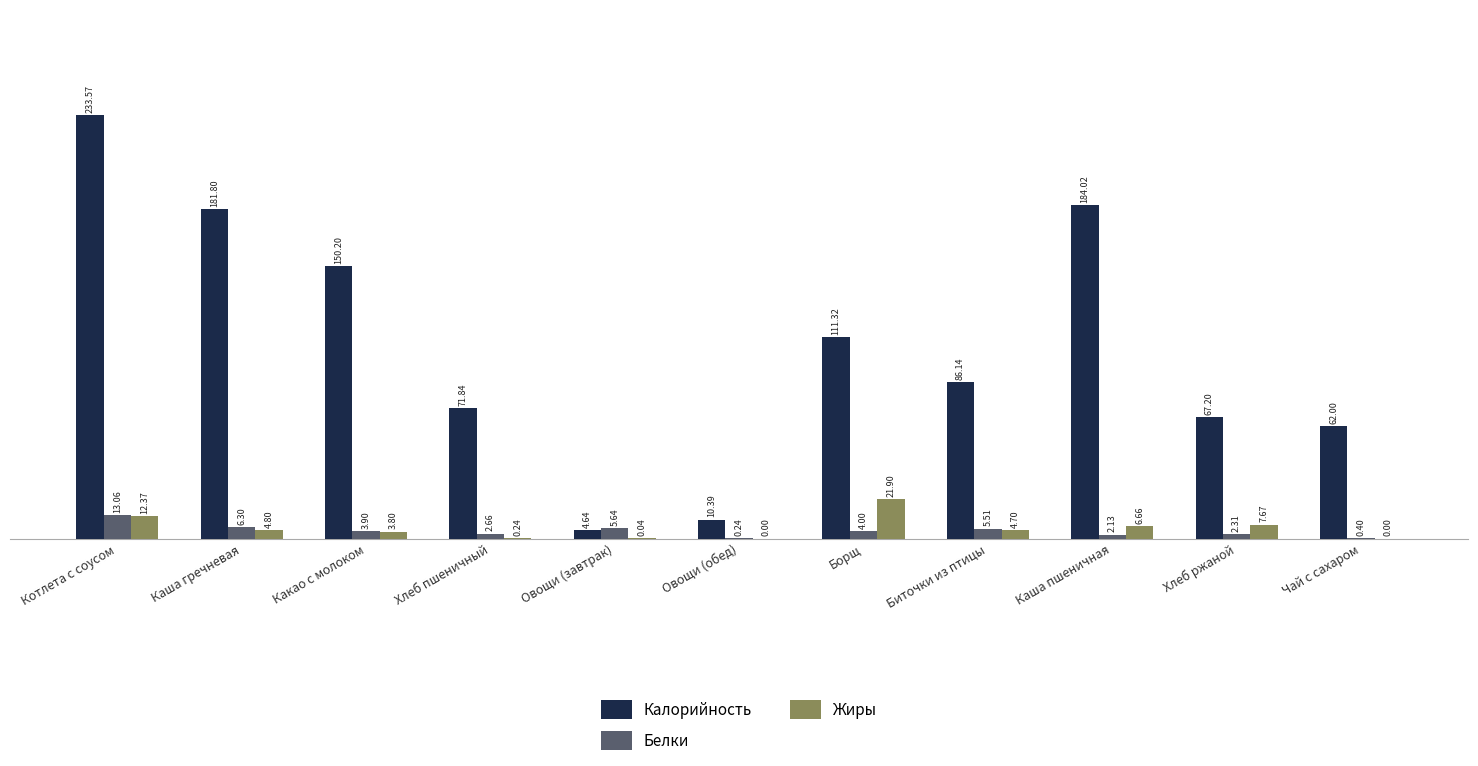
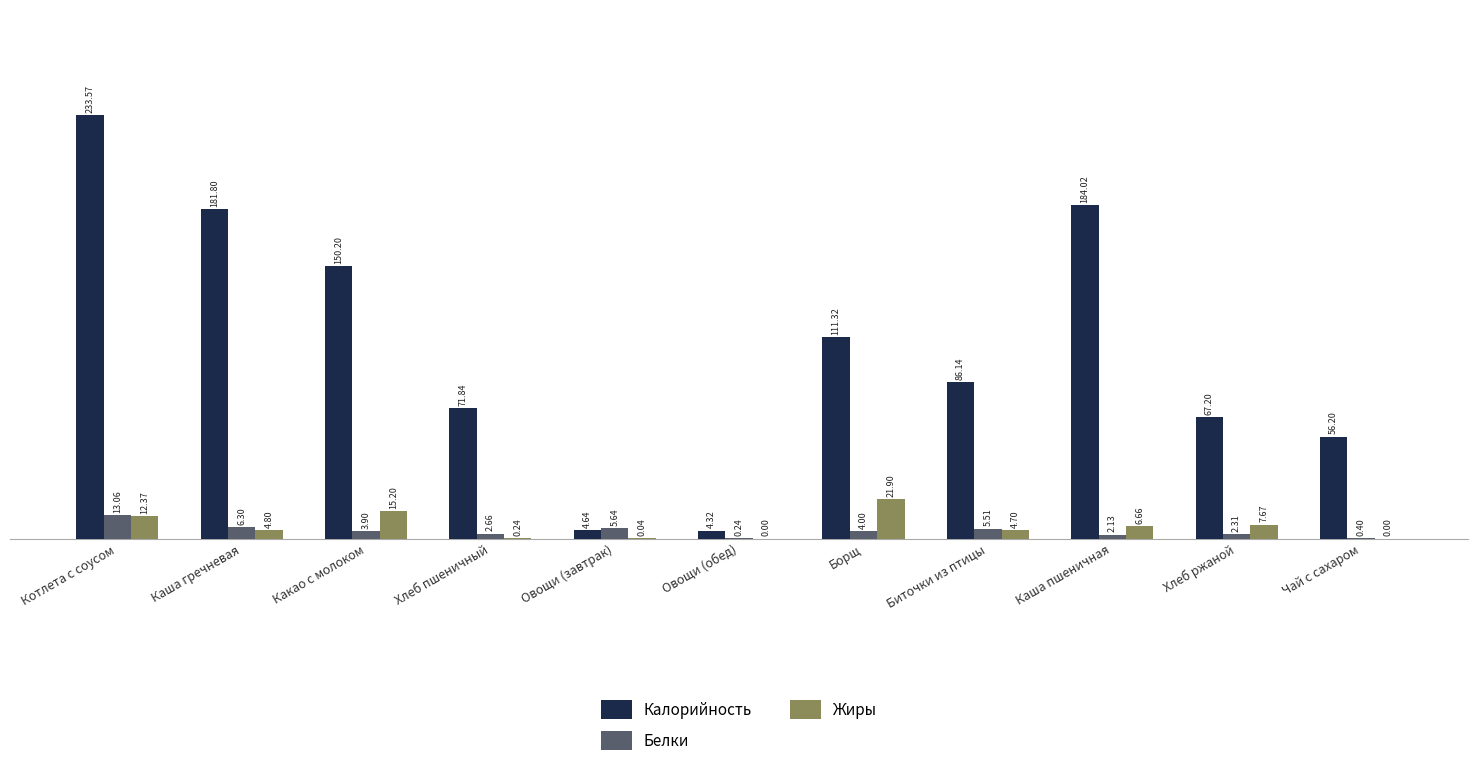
Жиры, Какао с молоком: 3.80 -> 15.20
Калорийность, Овощи (обед): 10.39 -> 4.32
Калорийность, Чай с сахаром: 62.00 -> 56.20
